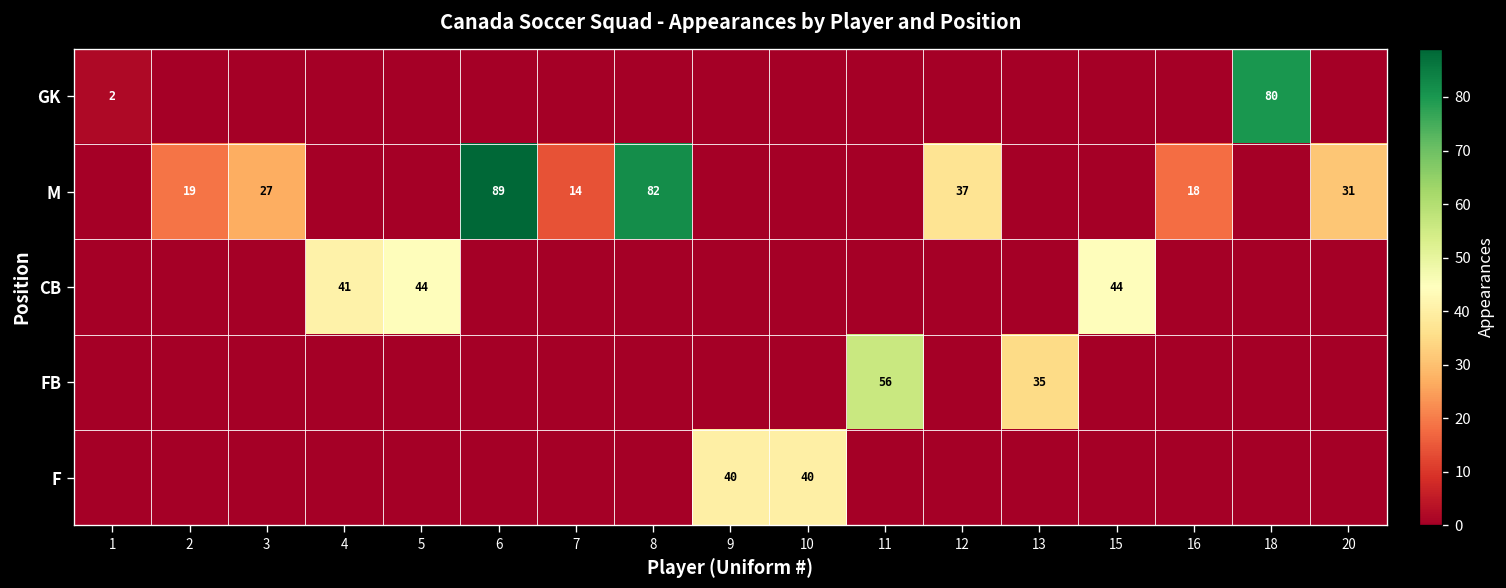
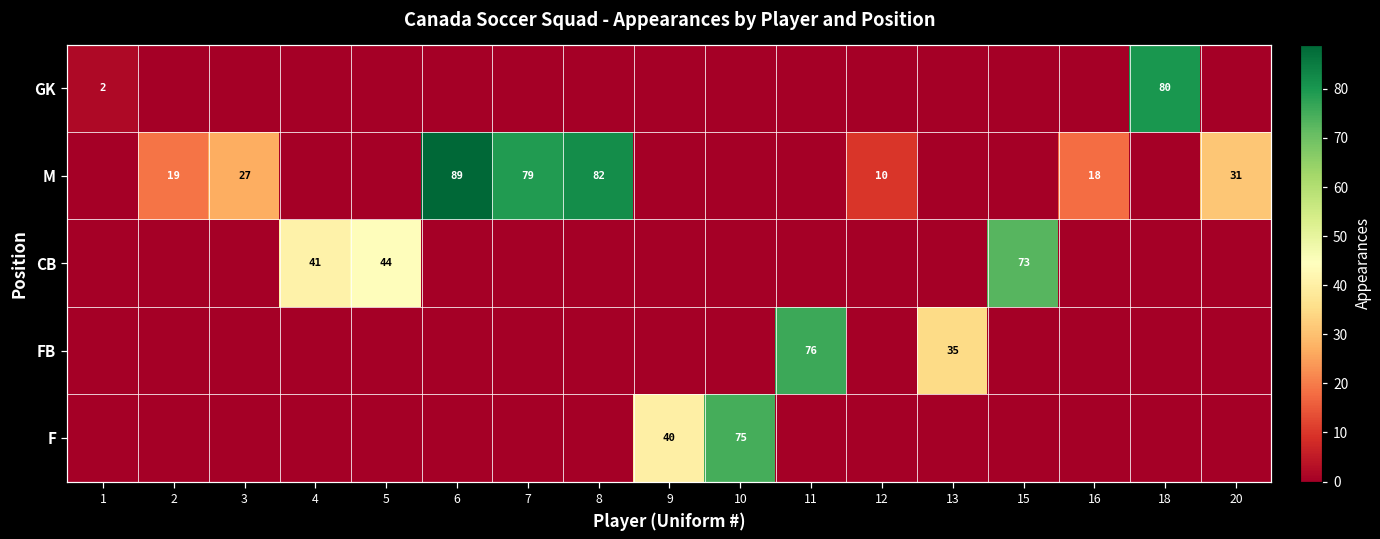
M, 7: 14 -> 79
M, 12: 37 -> 10
CB, 15: 44 -> 73
FB, 11: 56 -> 76
F, 10: 40 -> 75
